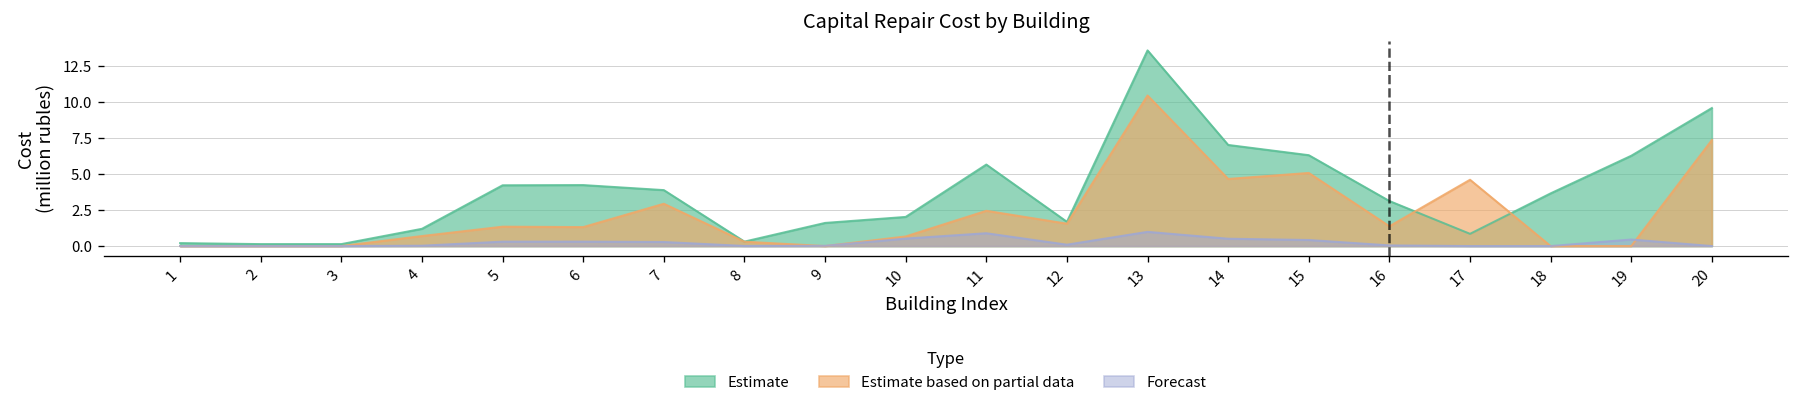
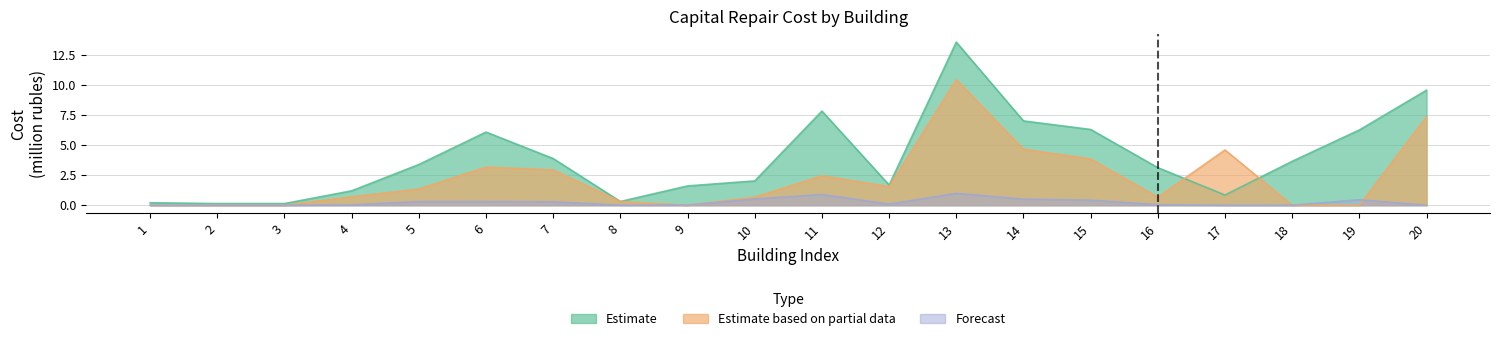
Estimate, 5: 4.2 -> 3.4
Estimate, 6: 4.2 -> 6.1
Estimate based on partial data, 6: 1.3 -> 3.2
Estimate, 11: 5.7 -> 7.8
Estimate based on partial data, 15: 5.1 -> 3.9
Estimate based on partial data, 16: 1.4 -> 0.7
